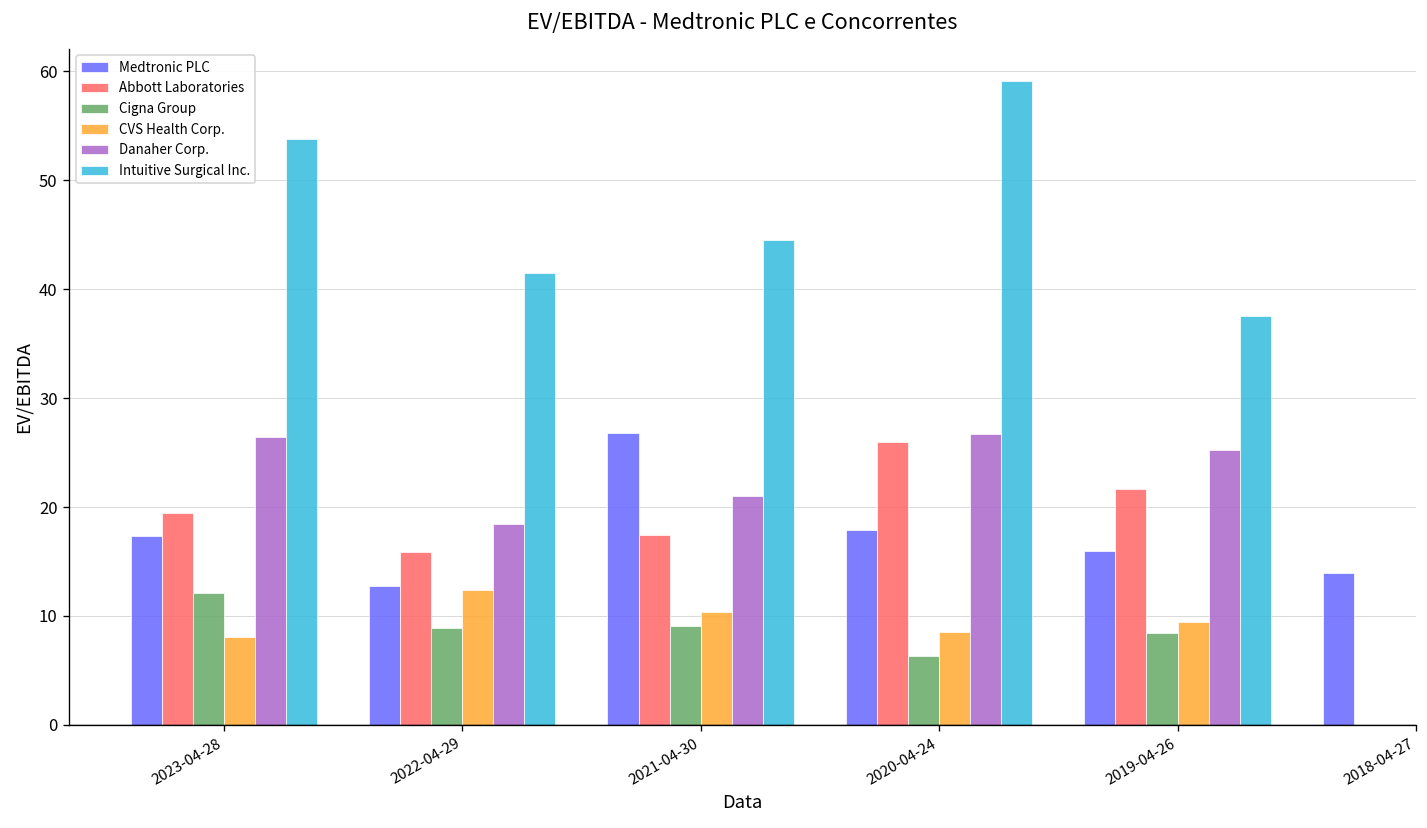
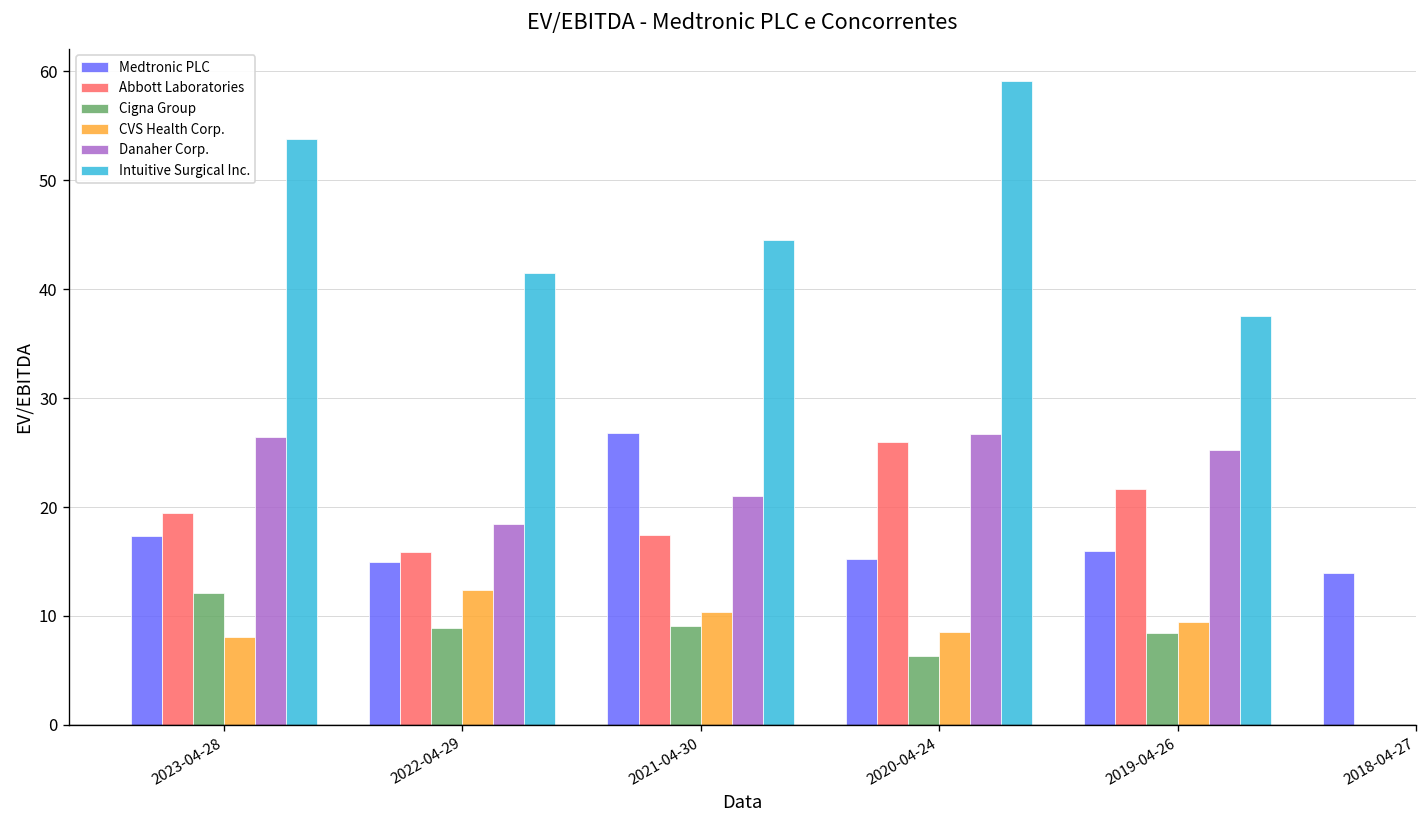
Medtronic PLC, 2022-04-29: 13 -> 15
Medtronic PLC, 2020-04-24: 18 -> 15
